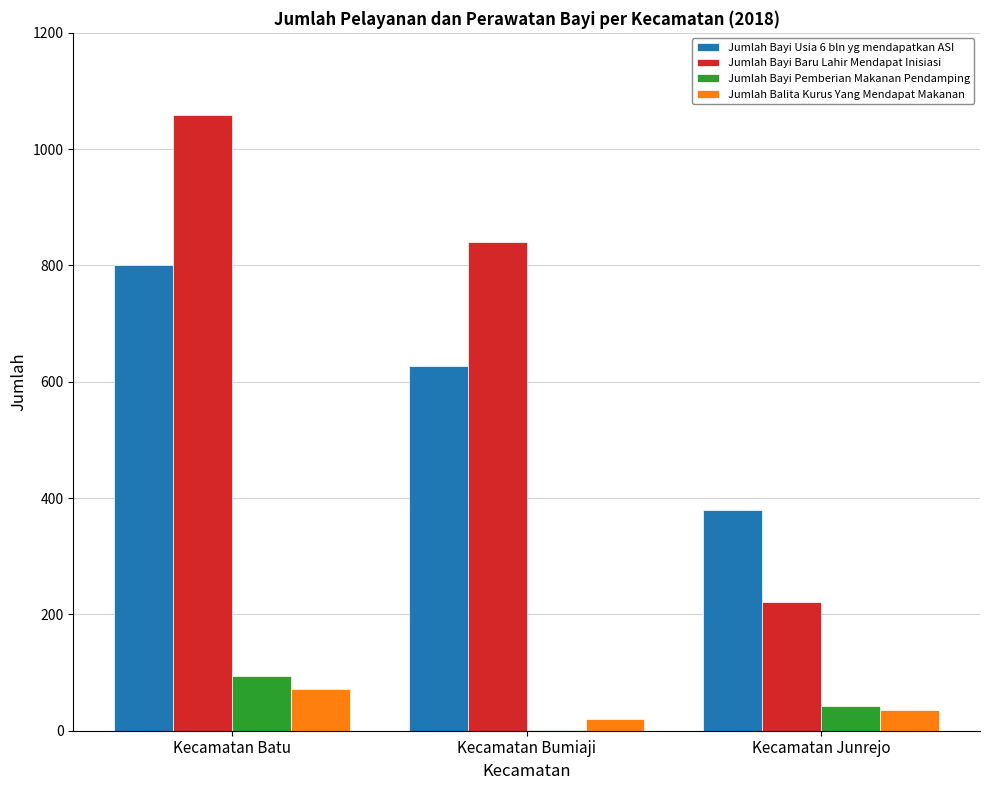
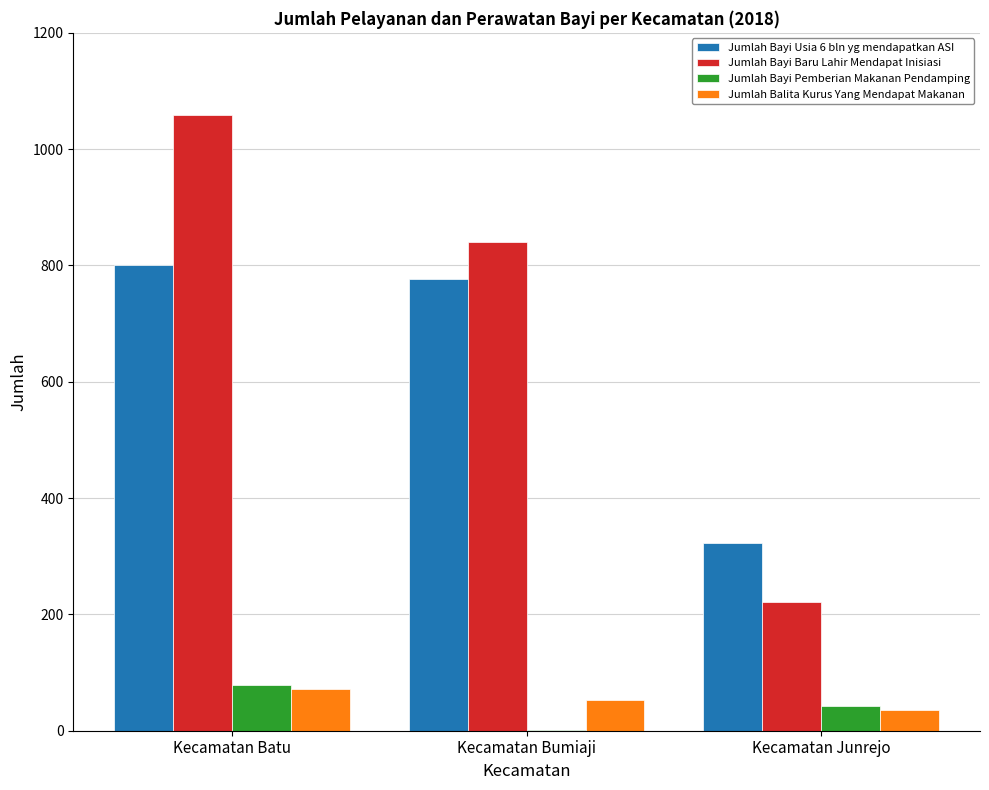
Jumlah Bayi Pemberian Makanan Pendamping, Kecamatan Batu: 90 -> 80
Jumlah Bayi Usia 6 bln yg mendapatkan ASI, Kecamatan Bumiaji: 630 -> 780
Jumlah Balita Kurus Yang Mendapat Makanan, Kecamatan Bumiaji: 20 -> 50
Jumlah Bayi Usia 6 bln yg mendapatkan ASI, Kecamatan Junrejo: 380 -> 320
